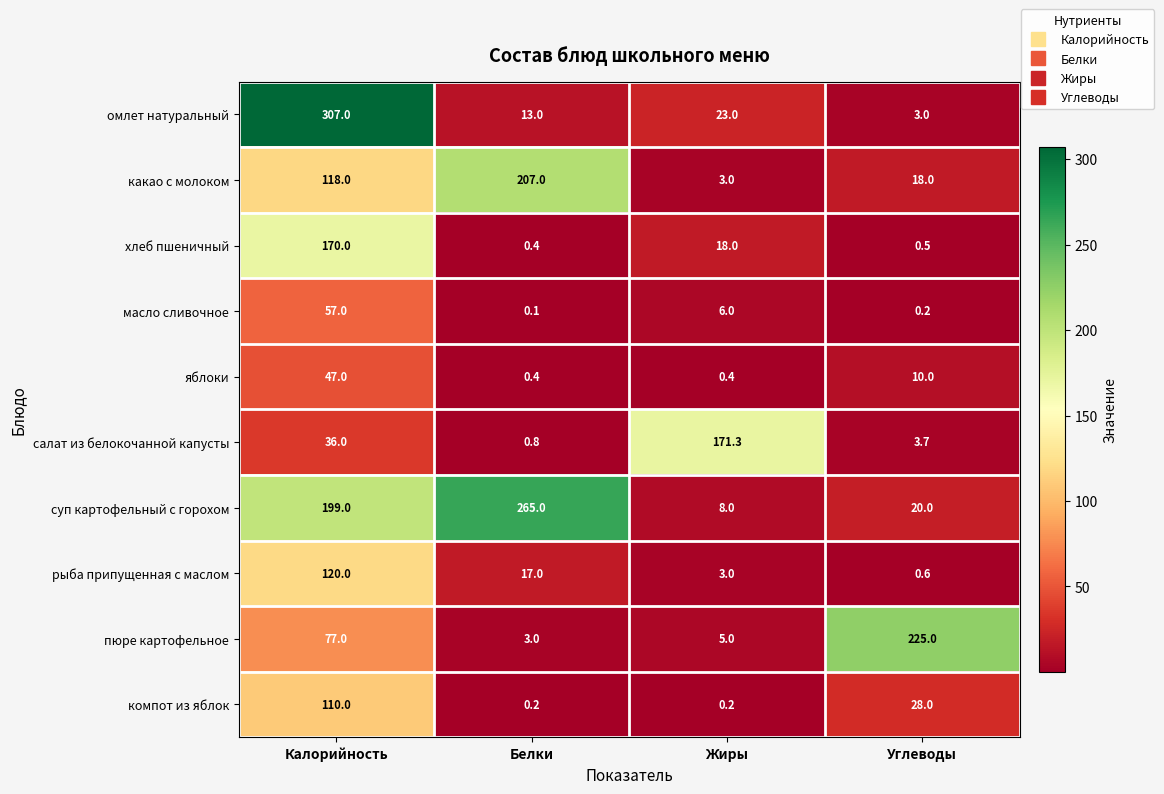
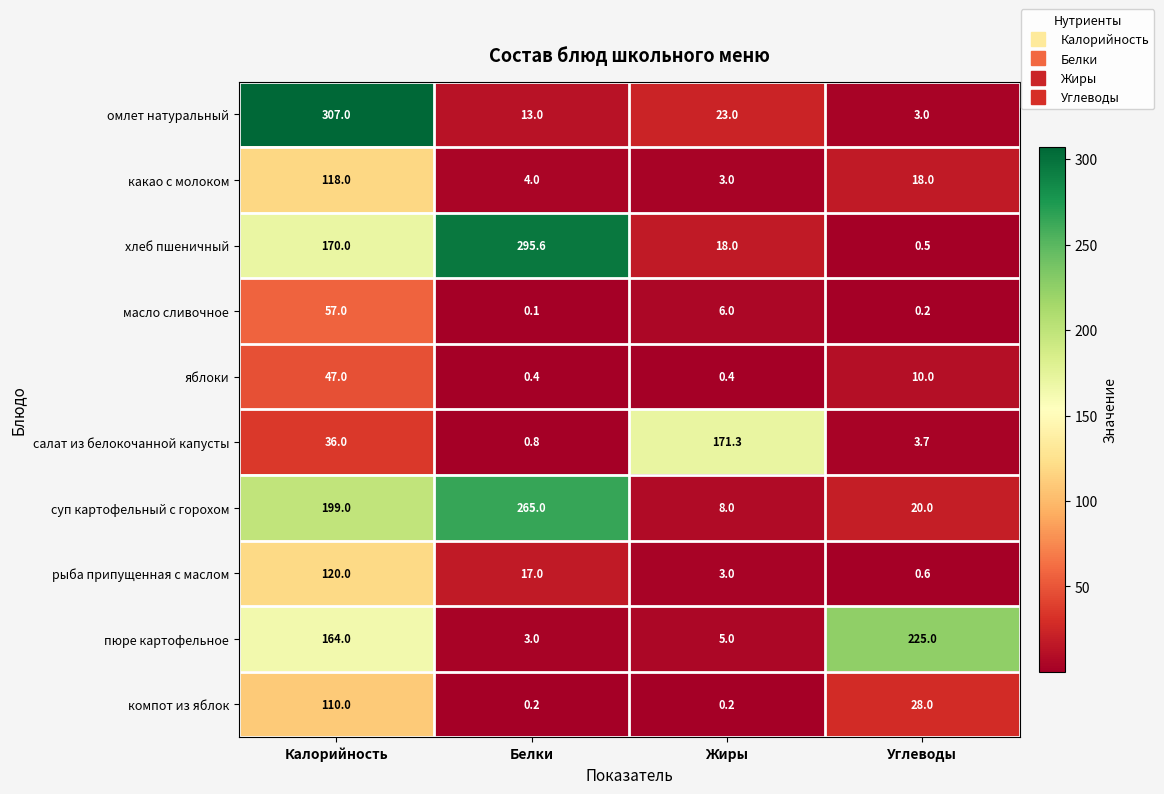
какао с молоком, Белки: 207.0 -> 4.0
хлеб пшеничный, Белки: 0.4 -> 295.6
пюре картофельное, Калорийность: 77.0 -> 164.0
